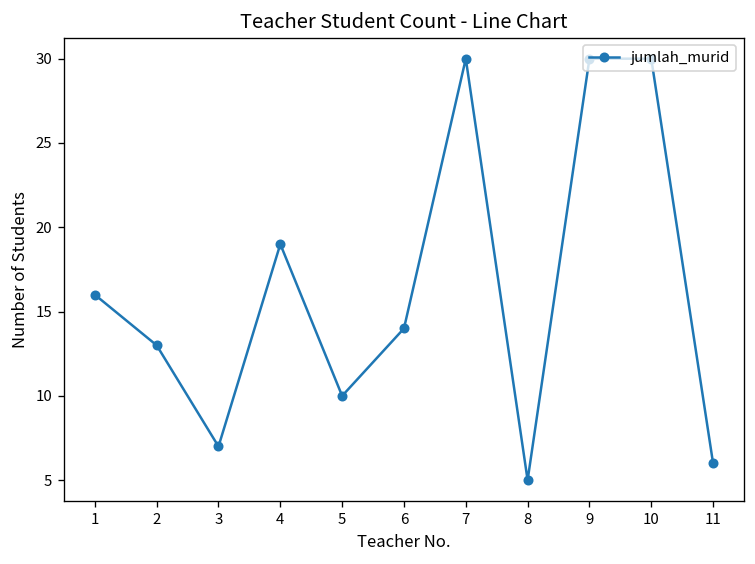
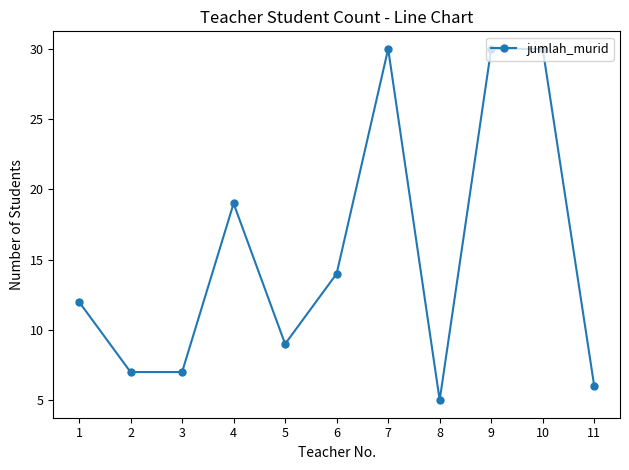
1: 16 -> 12
2: 13 -> 7
5: 10 -> 9
